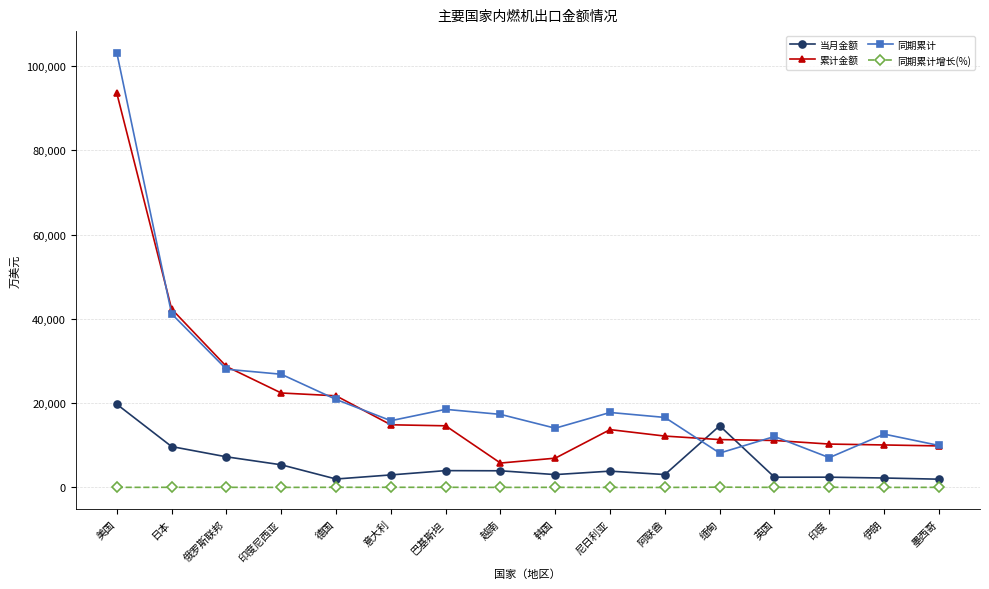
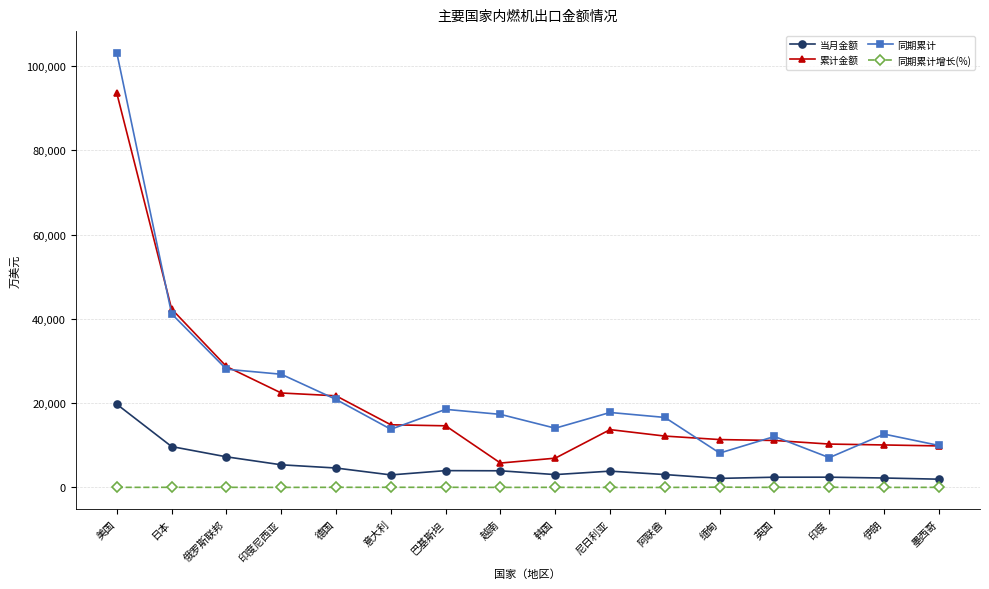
当月金额, 德国: 2,000 -> 5,000
同期累计, 意大利: 16,000 -> 14,000
当月金额, 缅甸: 15,000 -> 2,000
